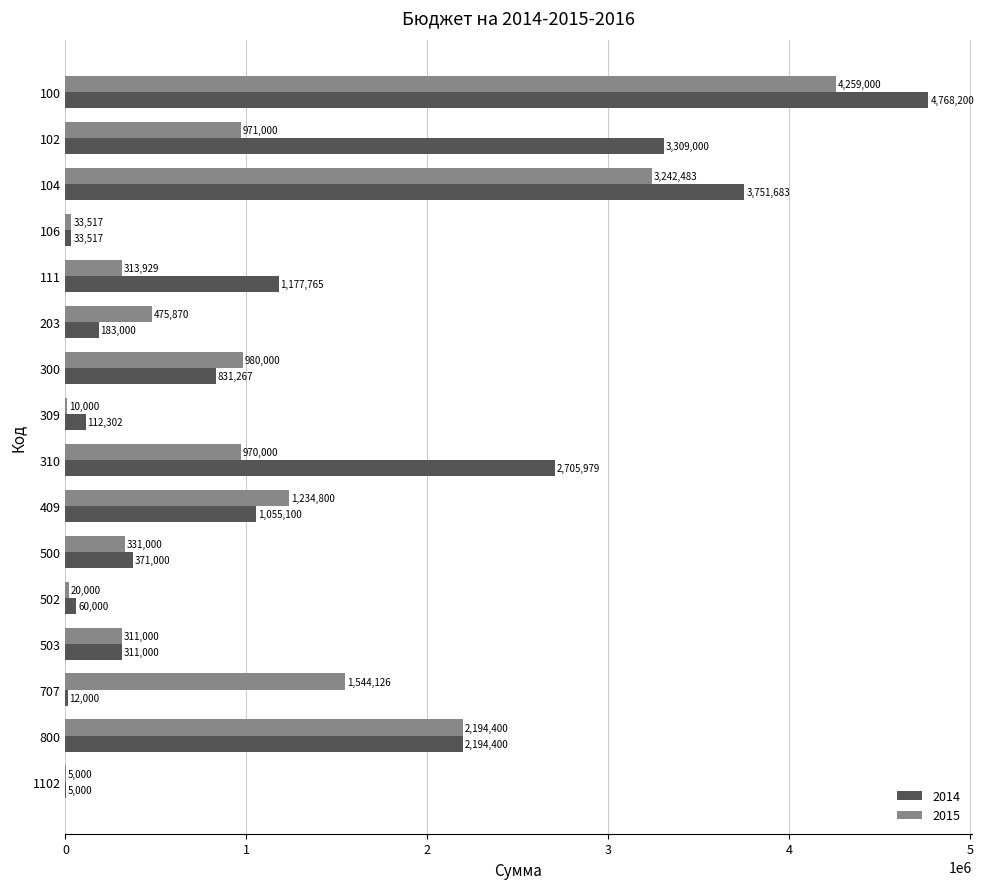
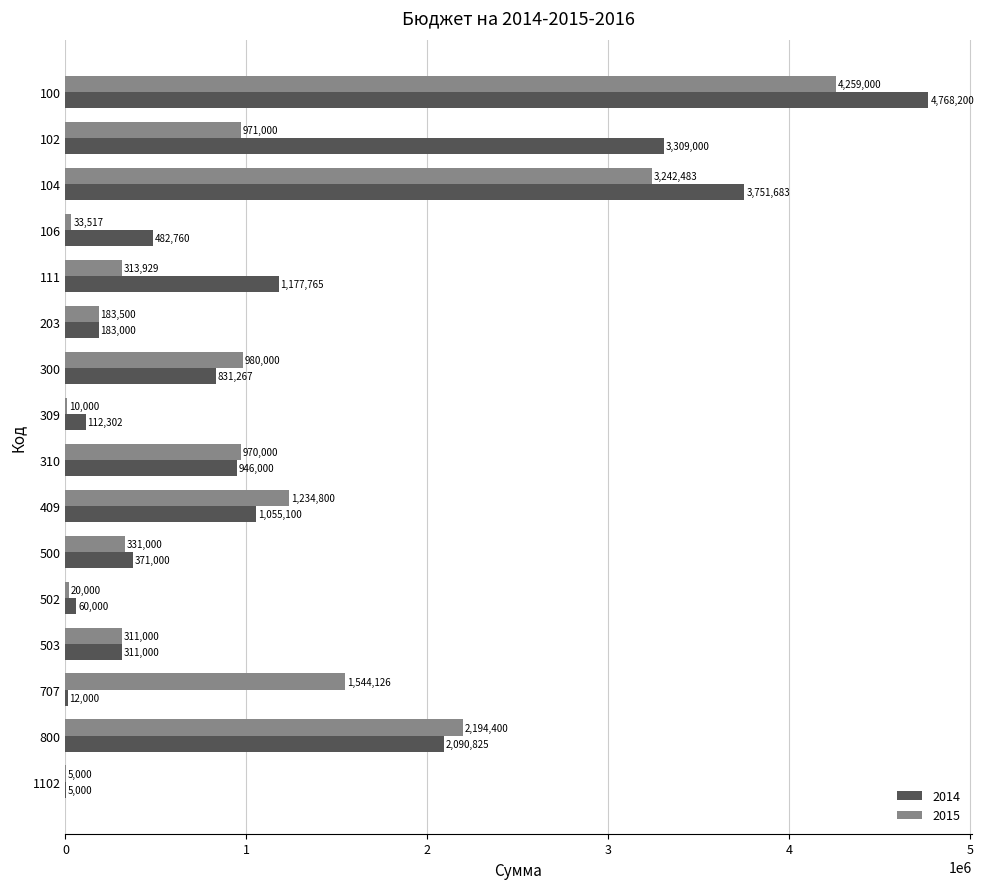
2014, 106: 33,517 -> 482,760
2015, 203: 475,870 -> 183,500
2014, 310: 2,705,979 -> 946,000
2014, 800: 2,194,400 -> 2,090,825
